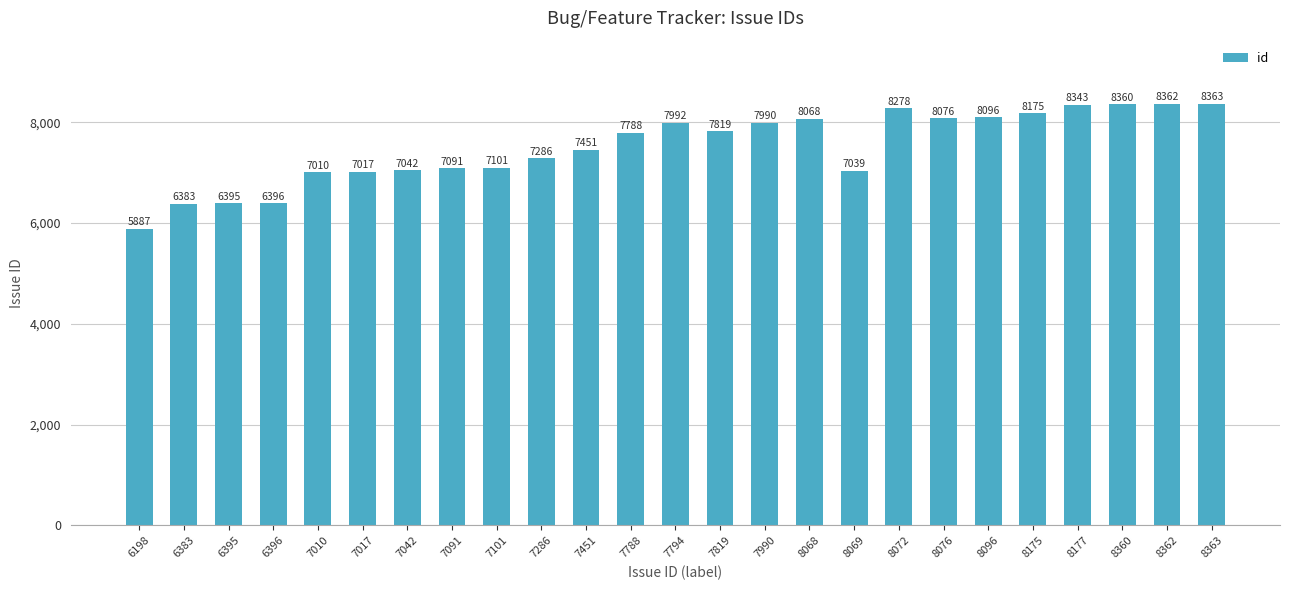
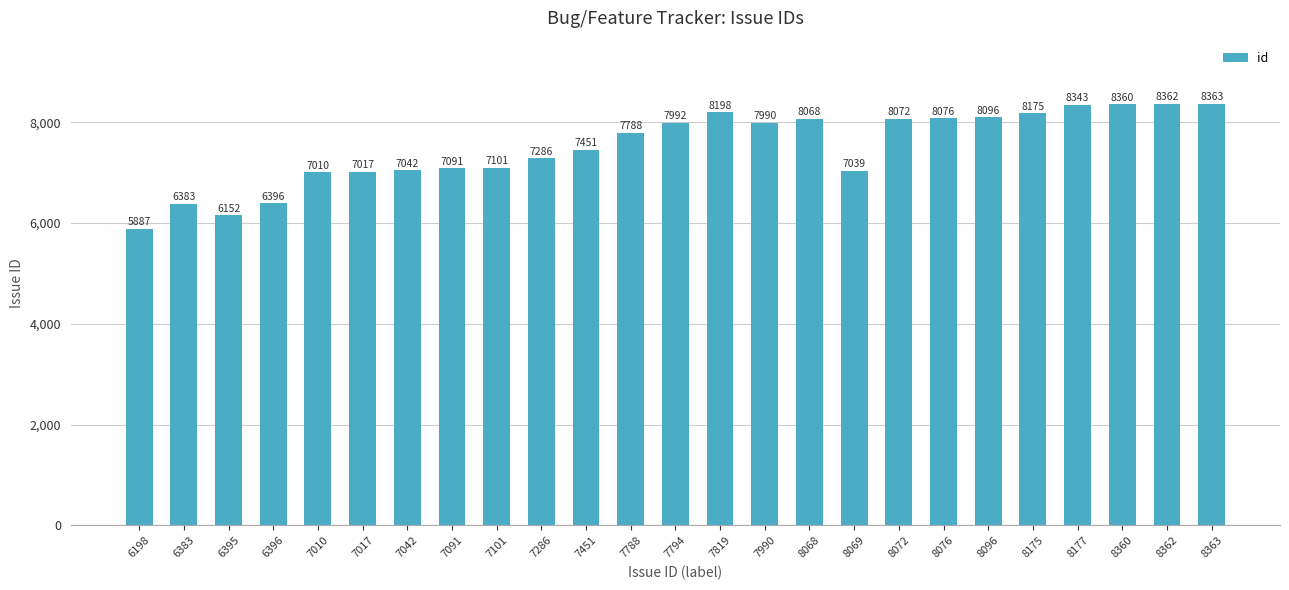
6395: 6395 -> 6152
7819: 7819 -> 8198
8072: 8278 -> 8072
